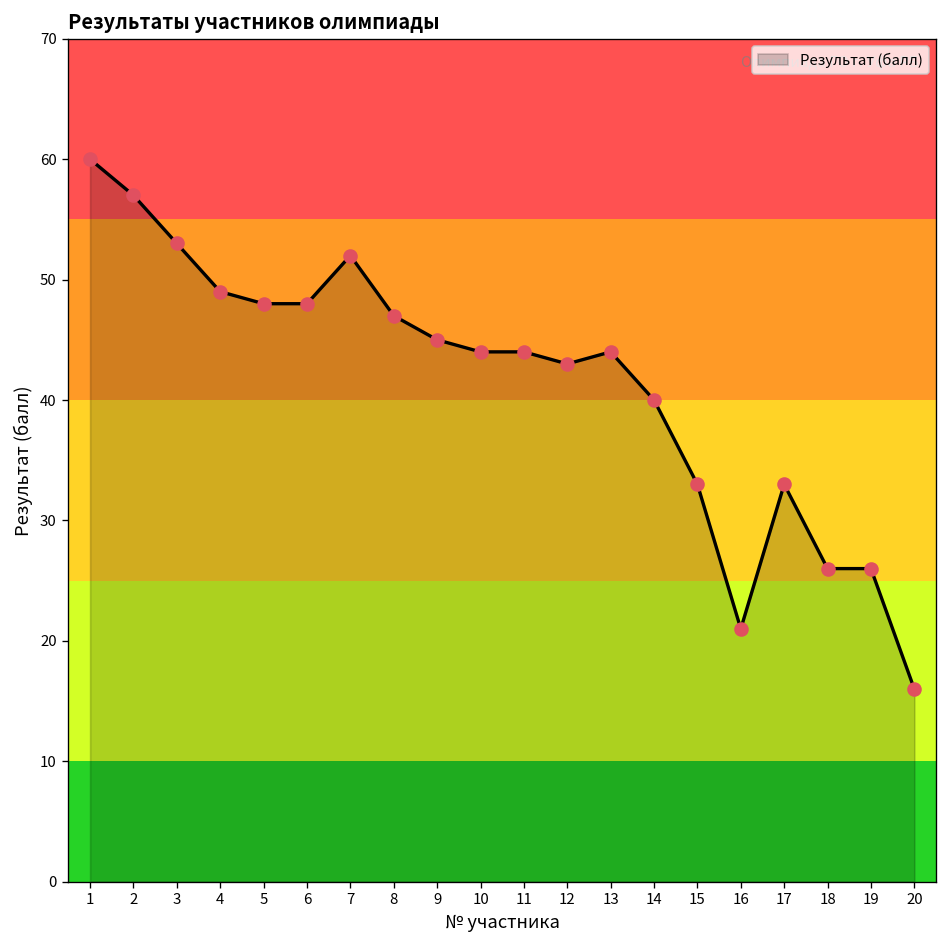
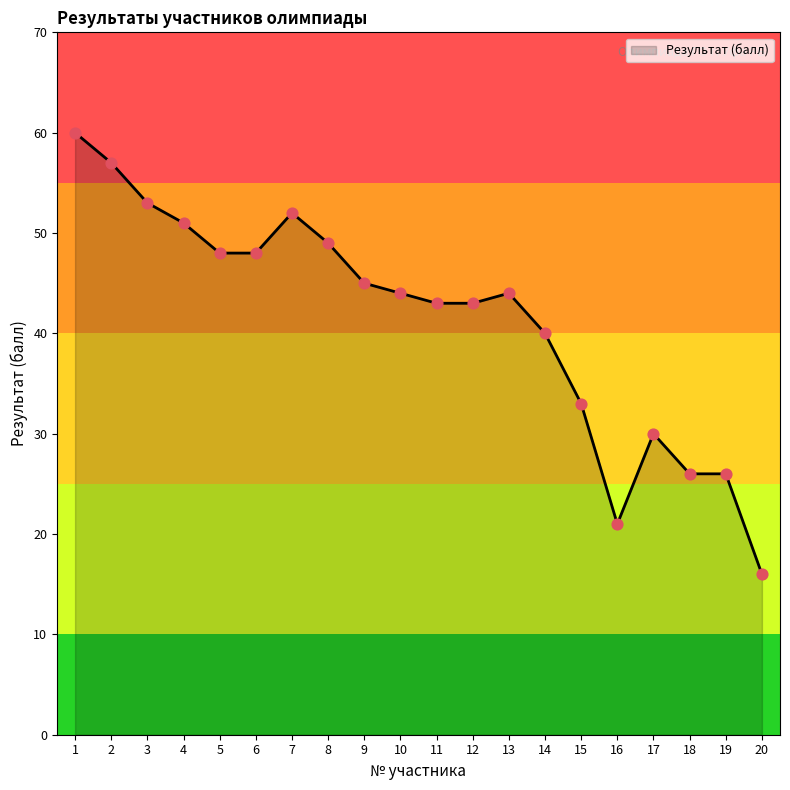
4: 49 -> 51
8: 47 -> 49
11: 44 -> 43
17: 33 -> 30
